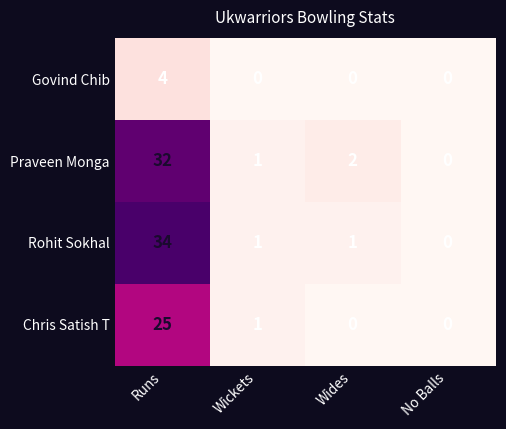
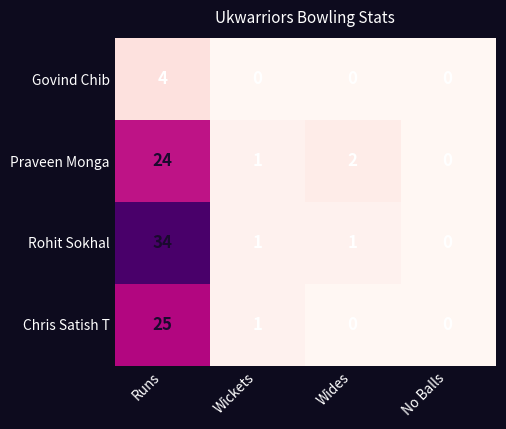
Praveen Monga, Runs: 32 -> 24
